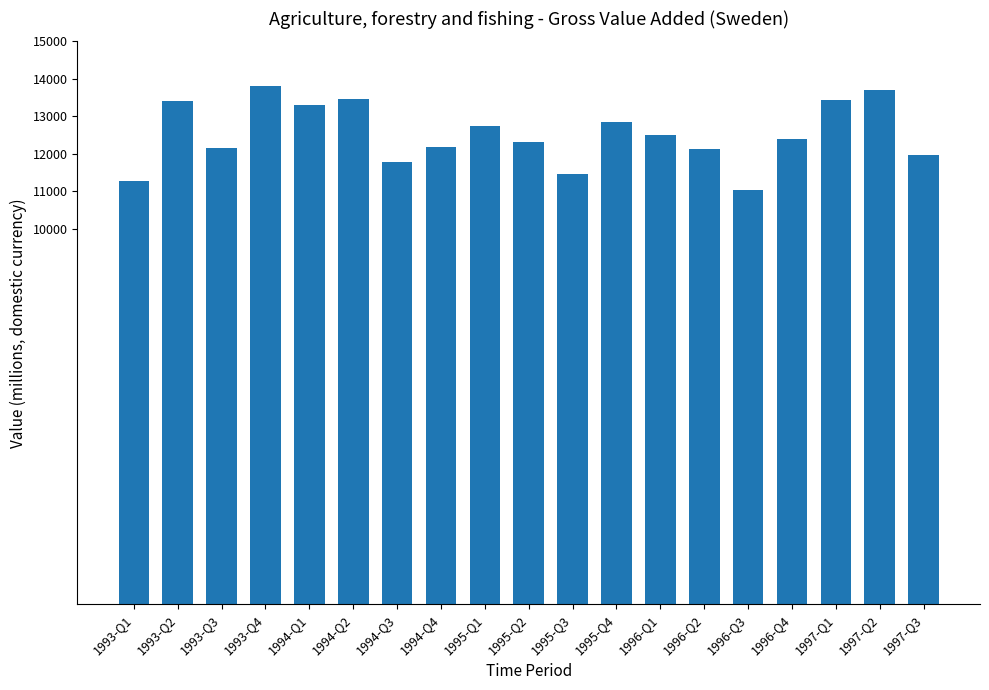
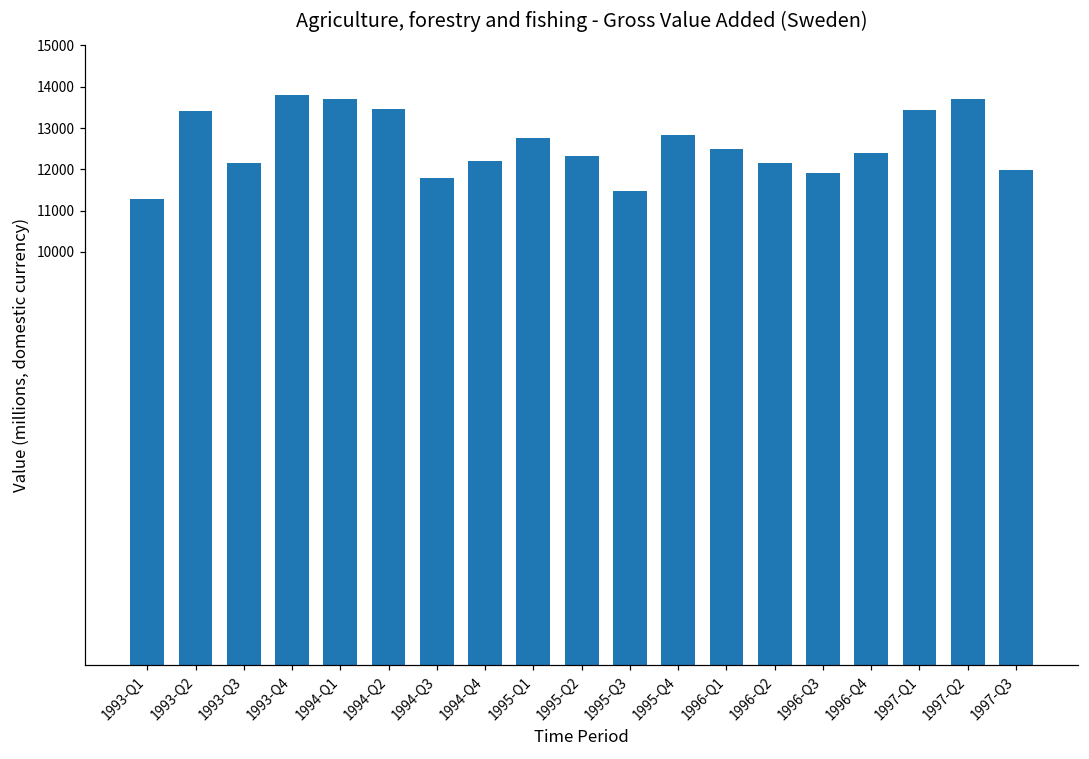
1994-Q1: 13300 -> 13700
1996-Q3: 11000 -> 11900
